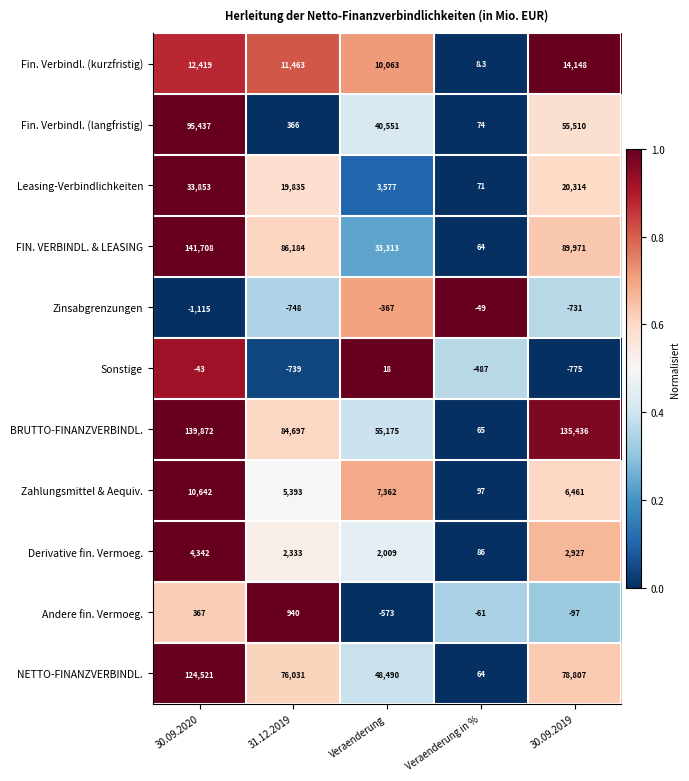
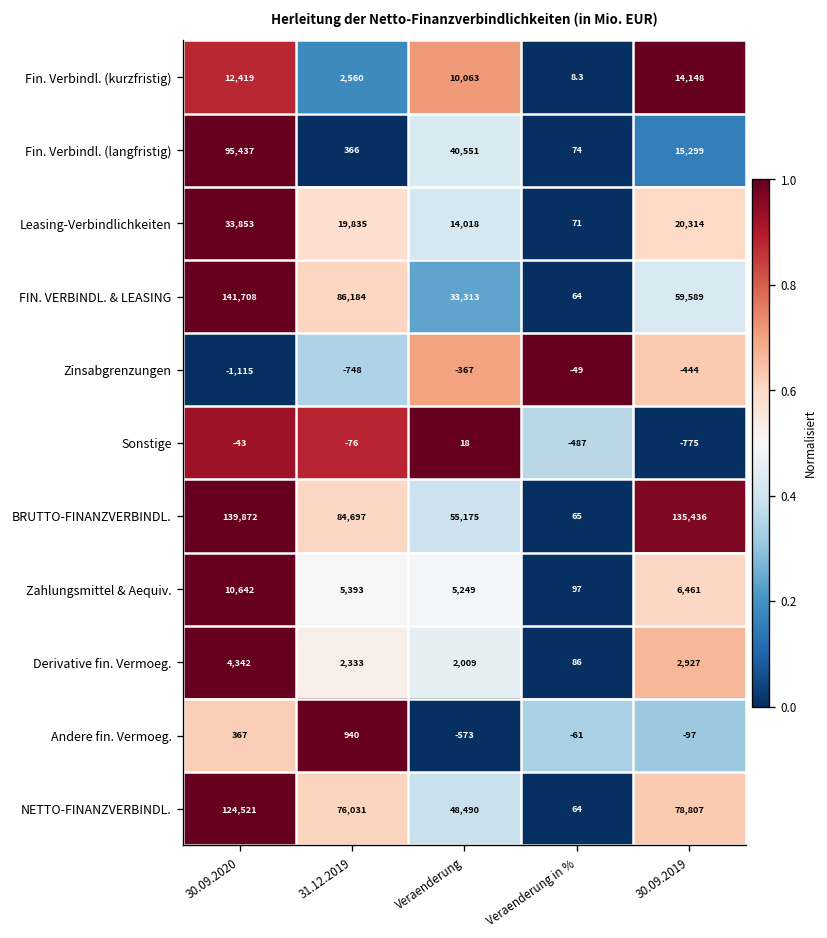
Fin. Verbindl. (kurzfristig), 31.12.2019: 11,463 -> 2,560
Fin. Verbindl. (langfristig), 30.09.2019: 55,510 -> 15,299
Leasing-Verbindlichkeiten, Veraenderung: 3,577 -> 14,018
FIN. VERBINDL. & LEASING, 30.09.2019: 89,971 -> 59,589
Zinsabgrenzungen, 30.09.2019: -731 -> -444
Sonstige, 31.12.2019: -739 -> -76
Zahlungsmittel & Aequiv., Veraenderung: 7,362 -> 5,249
